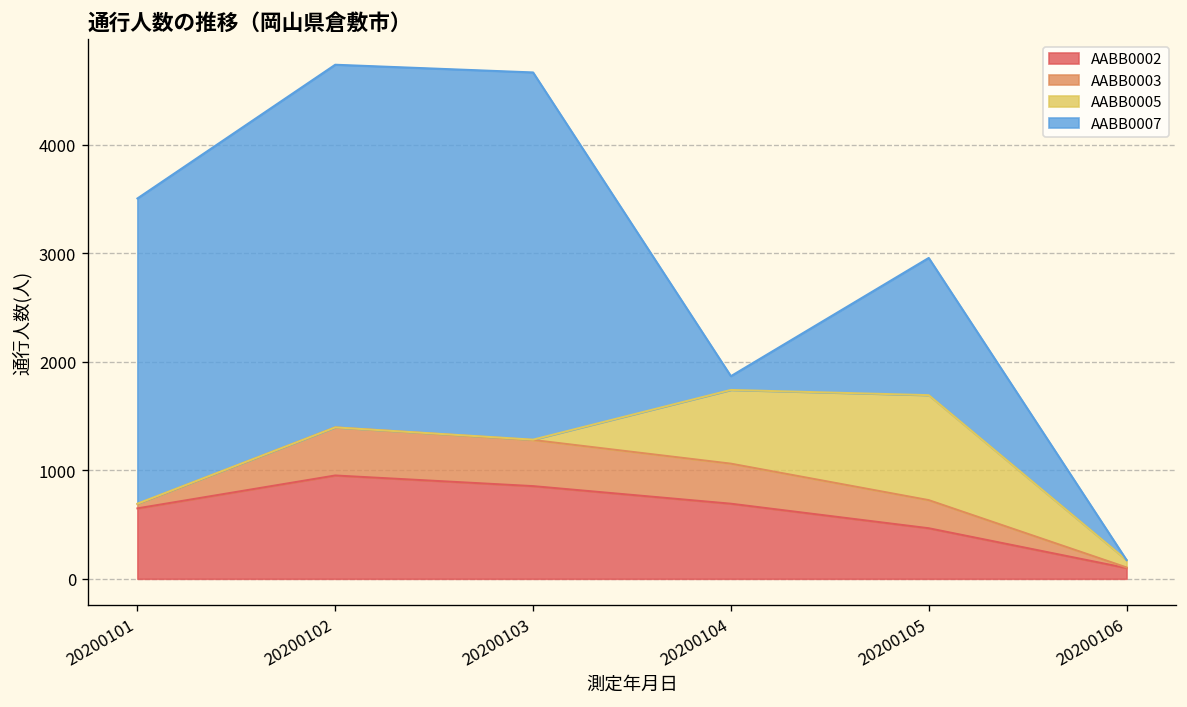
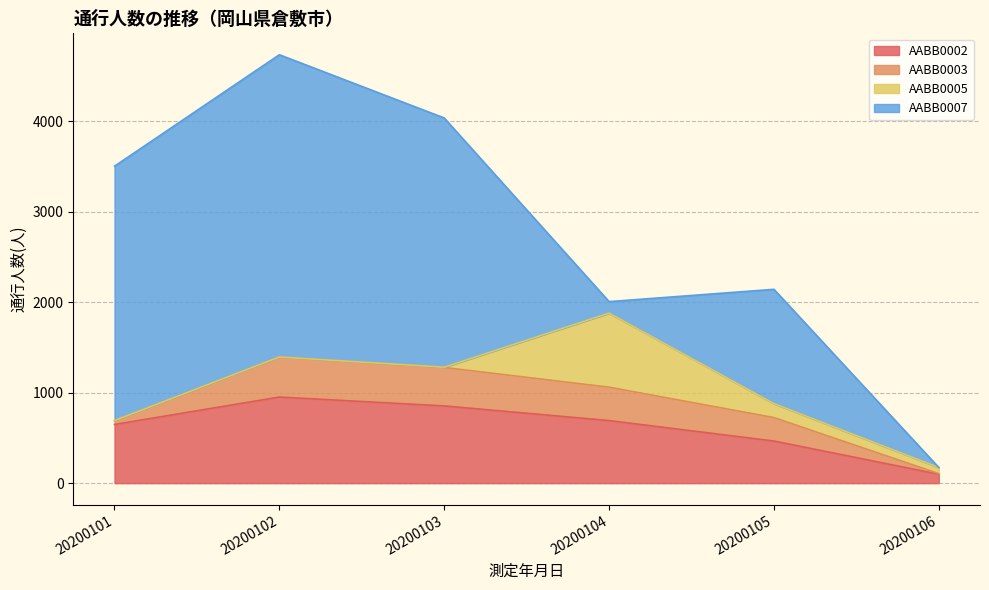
AABB0007, 20200103: 3400 -> 2800
AABB0005, 20200104: 700 -> 800
AABB0005, 20200105: 1000 -> 200
